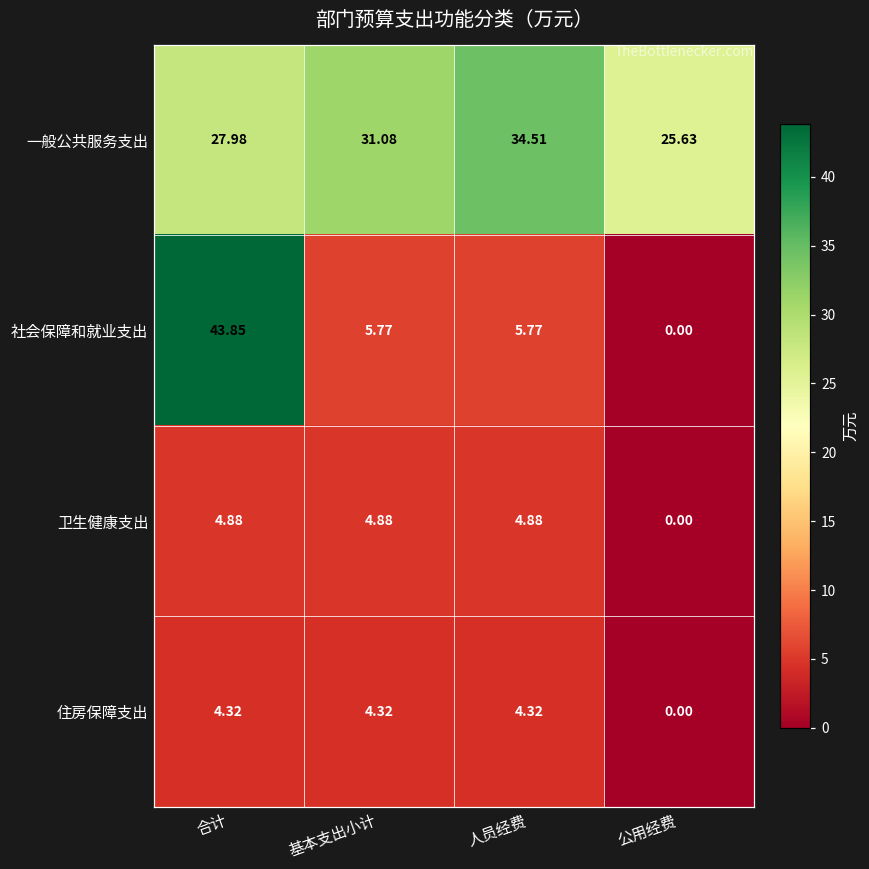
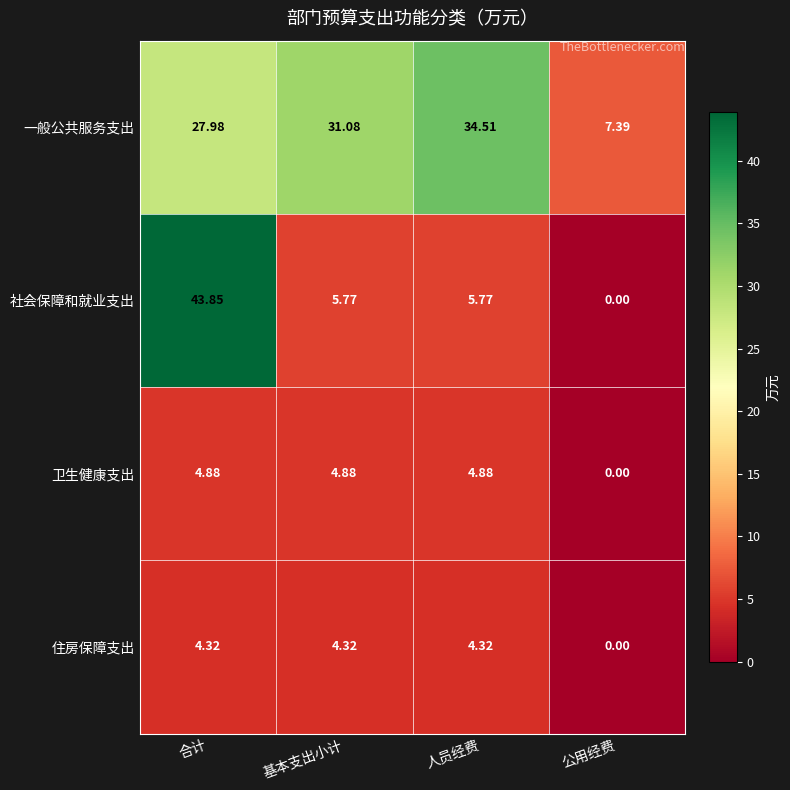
一般公共服务支出, 公用经费: 25.63 -> 7.39
